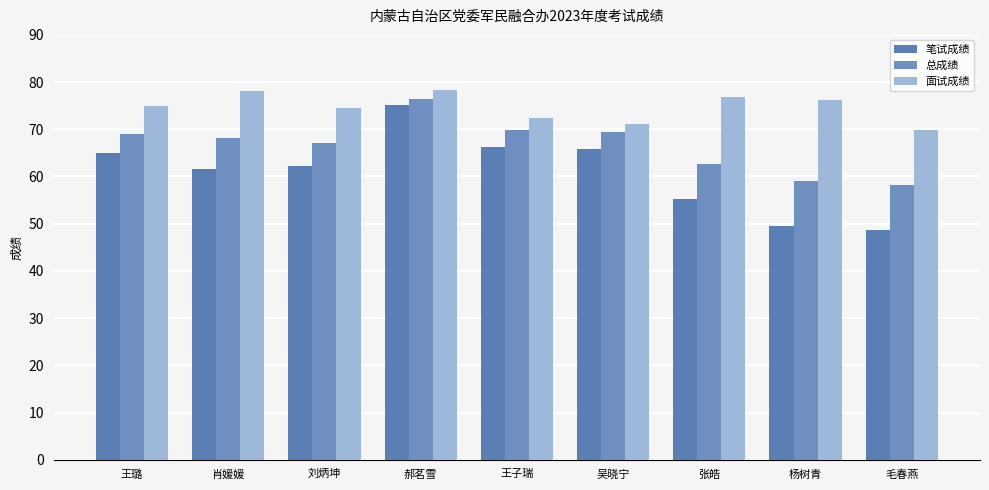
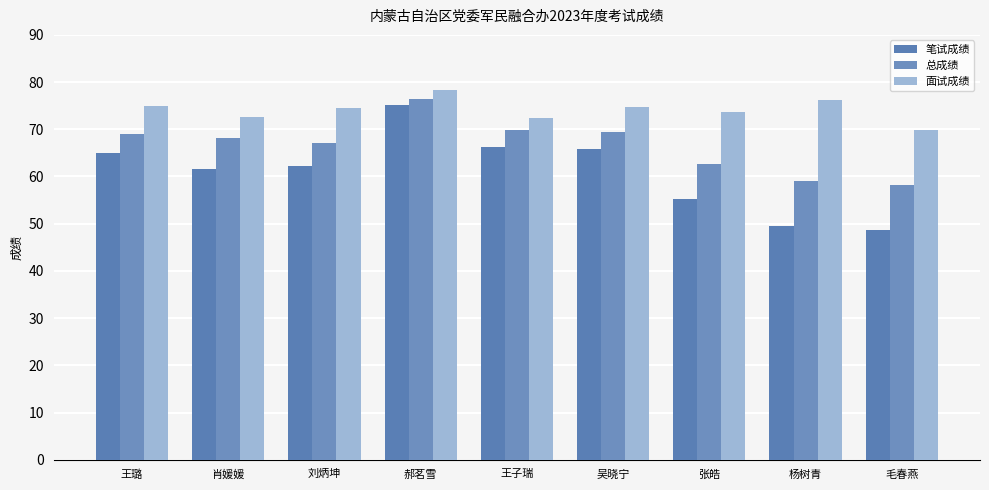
面试成绩, 肖媛媛: 78 -> 73
面试成绩, 吴晓宁: 71 -> 75
面试成绩, 张皓: 77 -> 74
